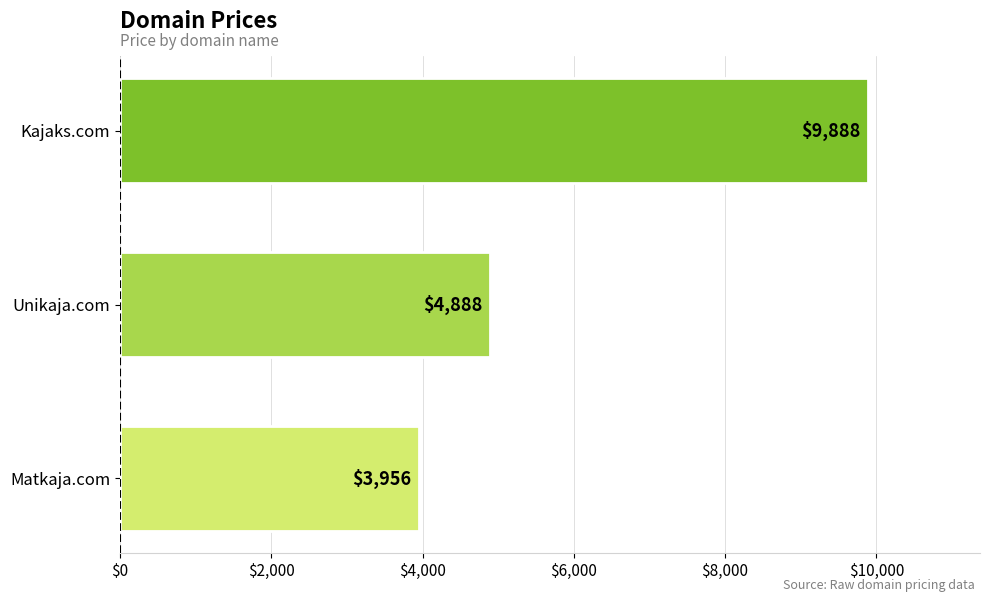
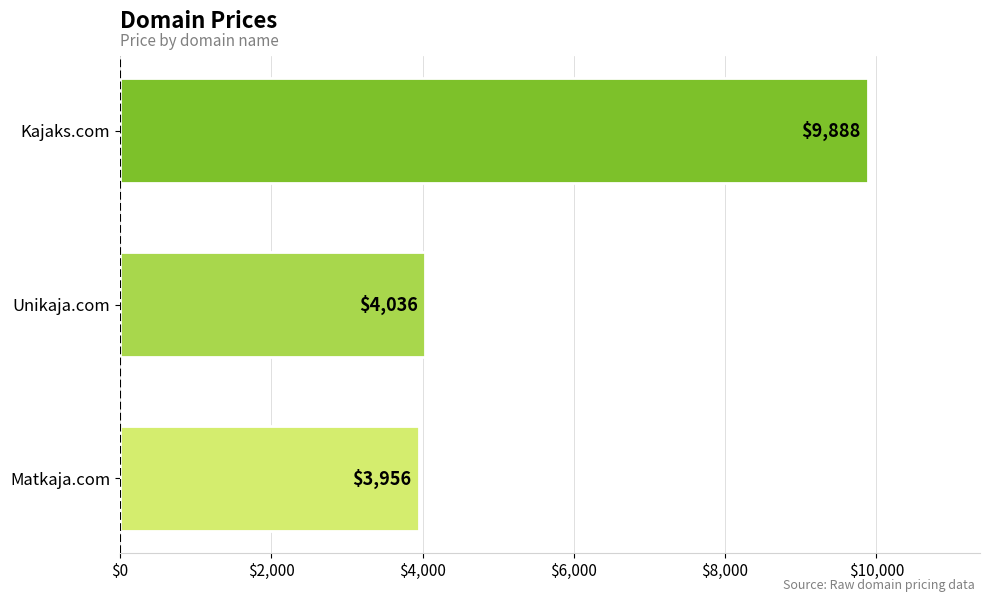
Unikaja.com: $4,888 -> $4,036
